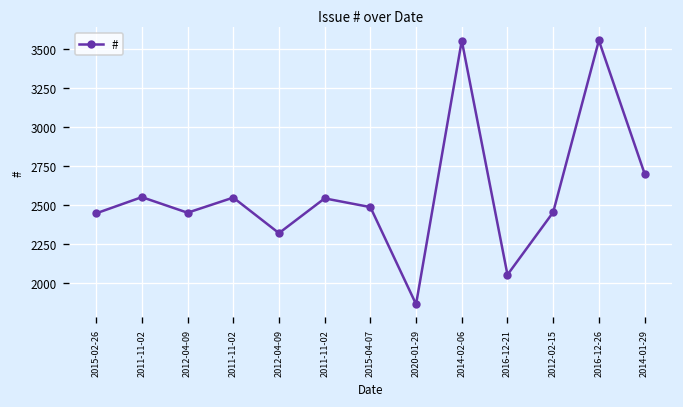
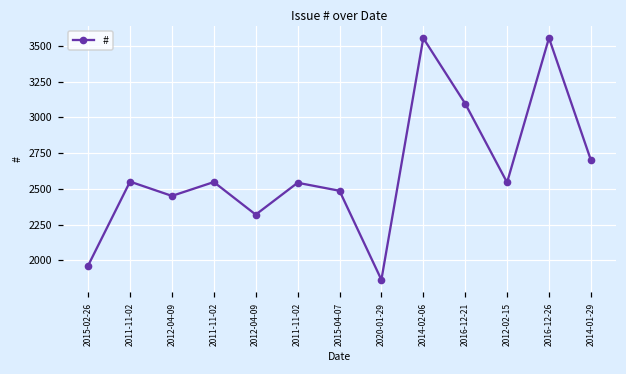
2015-02-26: 2450 -> 1960
2016-12-21: 2050 -> 3100
2012-02-15: 2450 -> 2550
